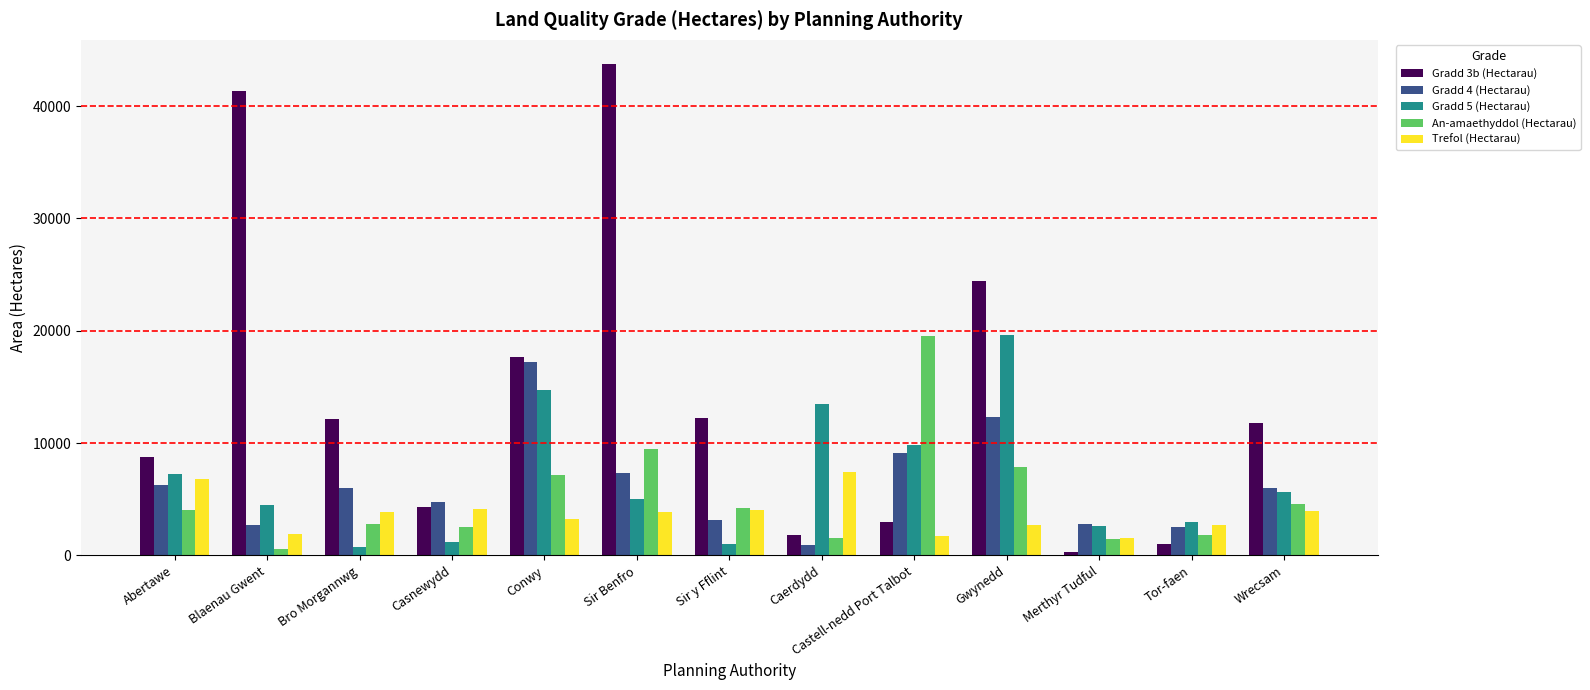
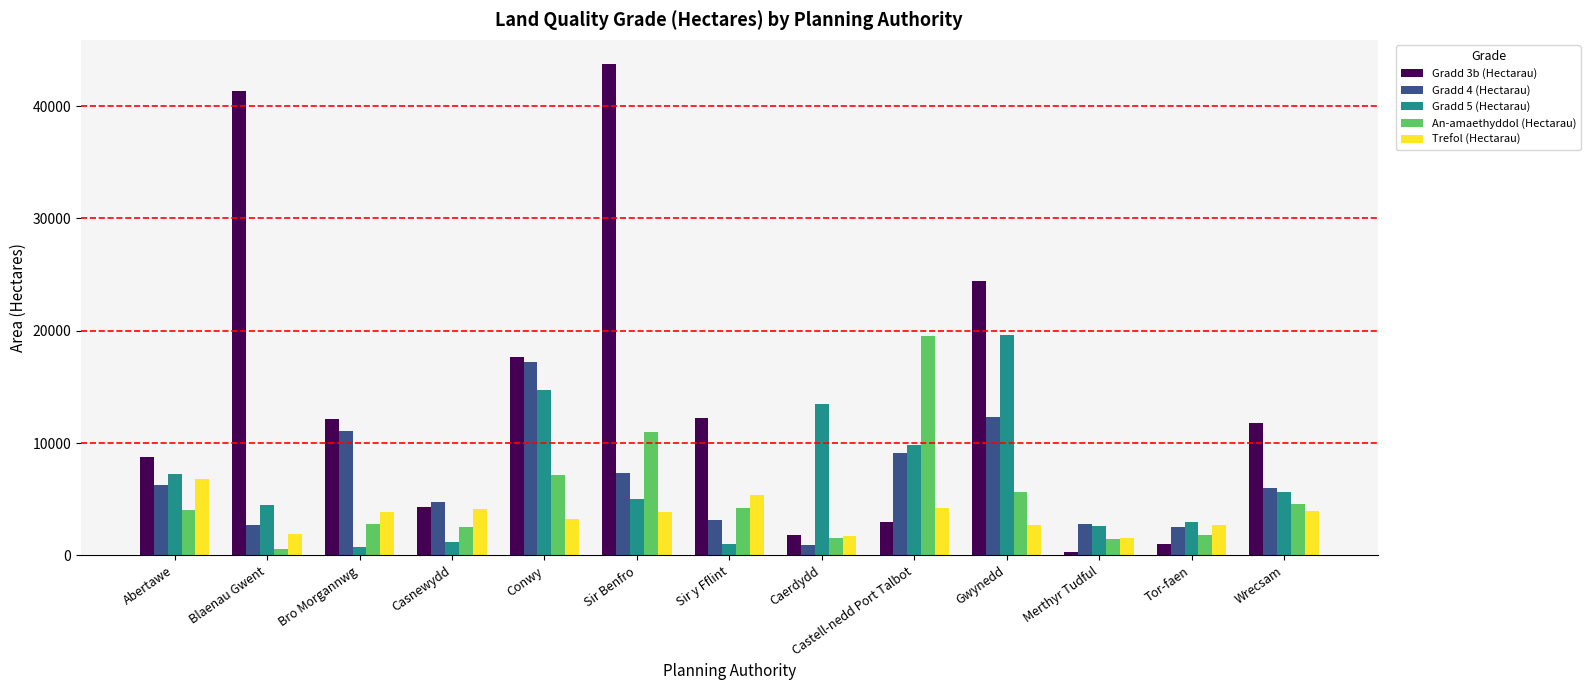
Gradd 4 (Hectarau), Bro Morgannwg: 6000 -> 11100
An-amaethyddol (Hectarau), Sir Benfro: 9500 -> 11000
Trefol (Hectarau), Sir y Fflint: 4000 -> 5400
Trefol (Hectarau), Caerdydd: 7400 -> 1800
Trefol (Hectarau), Castell-nedd Port Talbot: 1700 -> 4300
An-amaethyddol (Hectarau), Gwynedd: 7900 -> 5600
